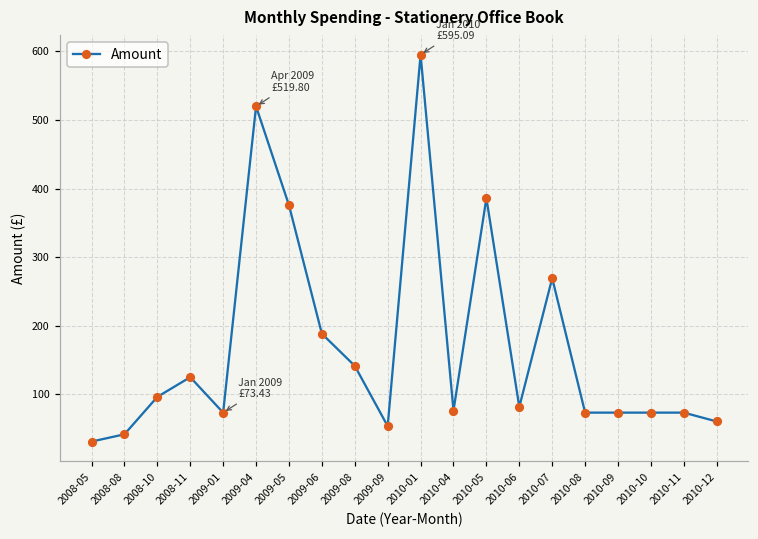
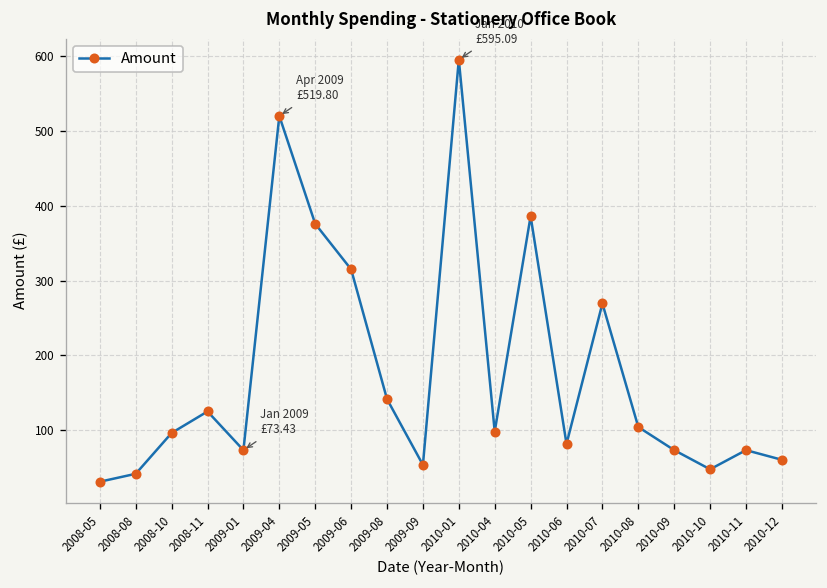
2009-06: 190 -> 310
2010-04: 80 -> 100
2010-08: 70 -> 100
2010-10: 70 -> 50
